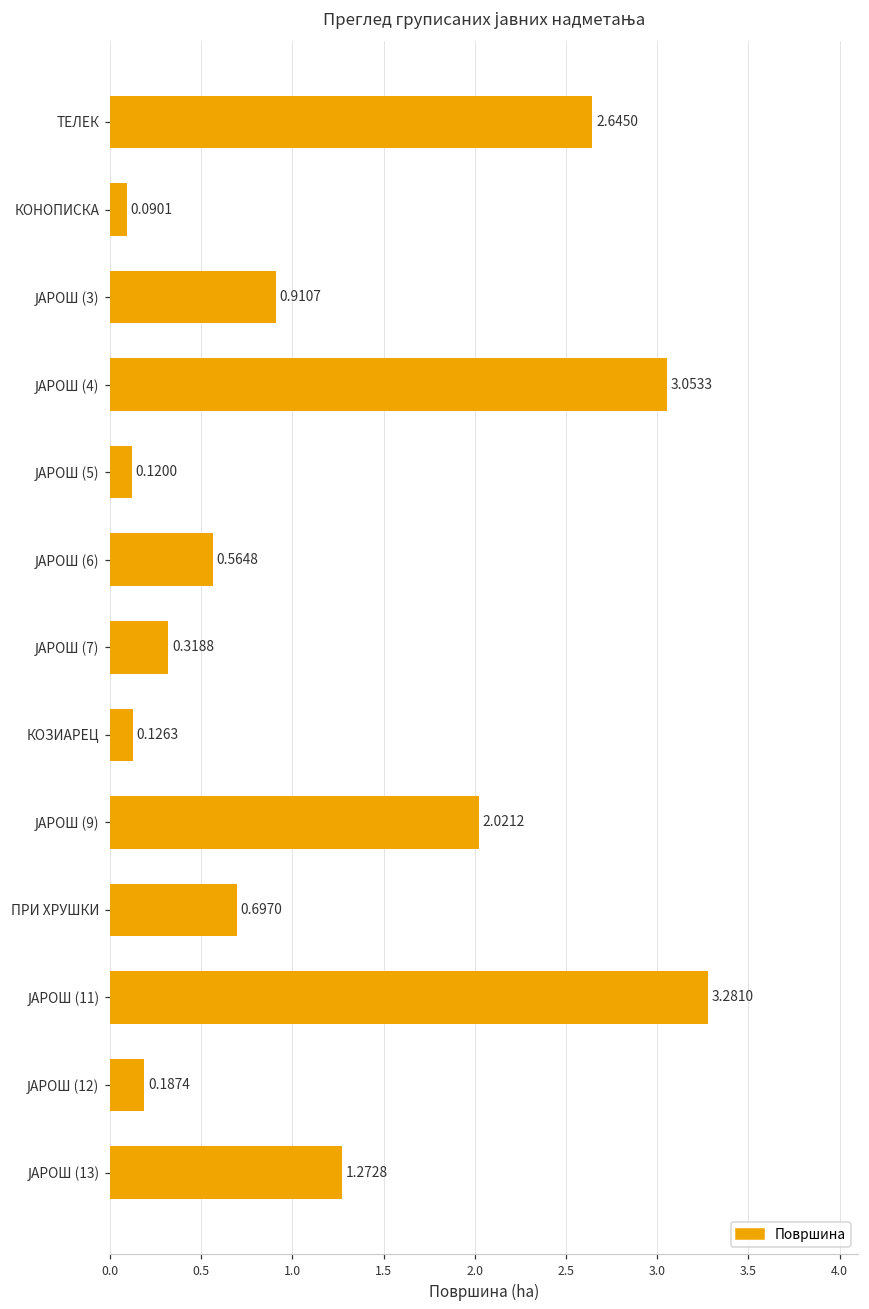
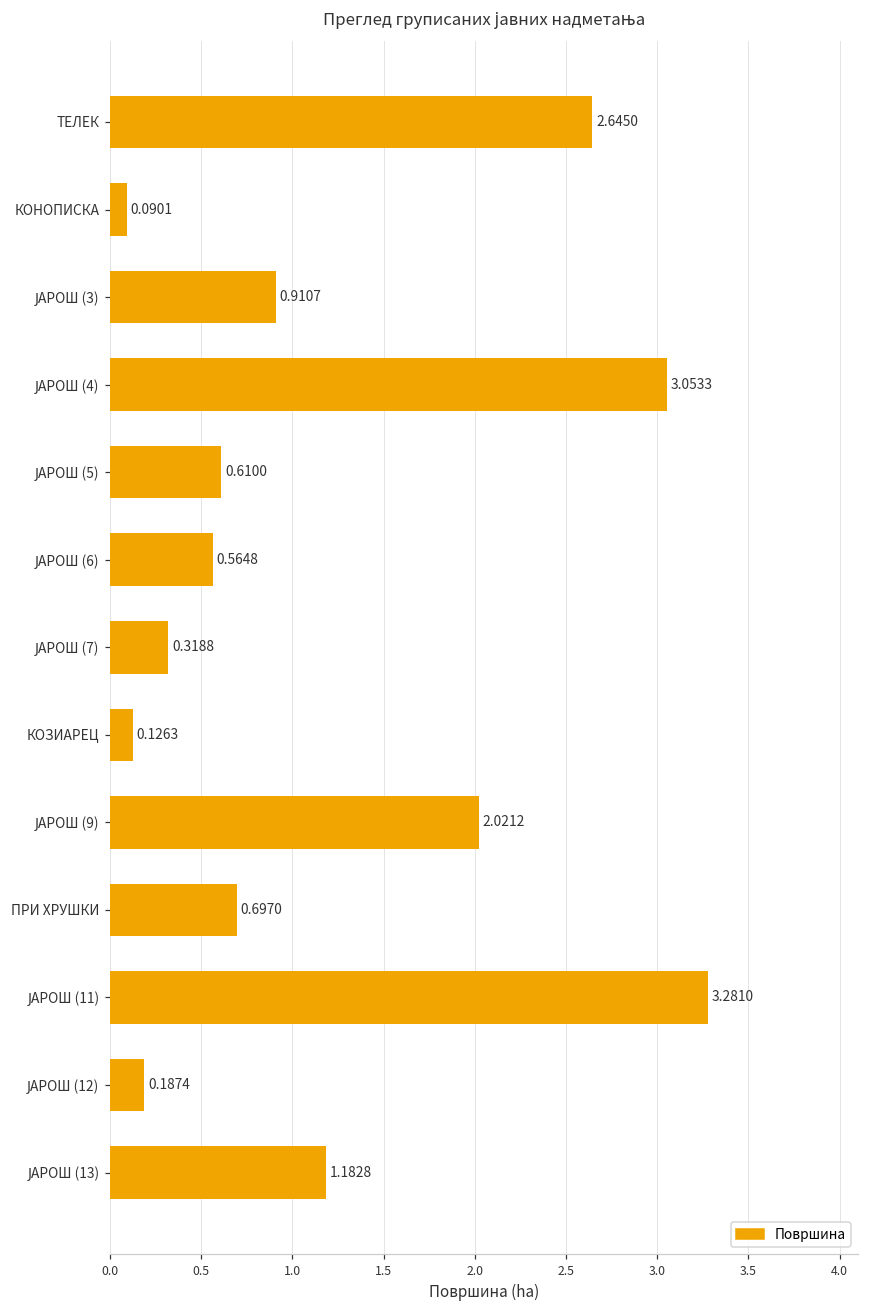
ЈАРОШ (5): 0.1200 -> 0.6100
ЈАРОШ (13): 1.2728 -> 1.1828
